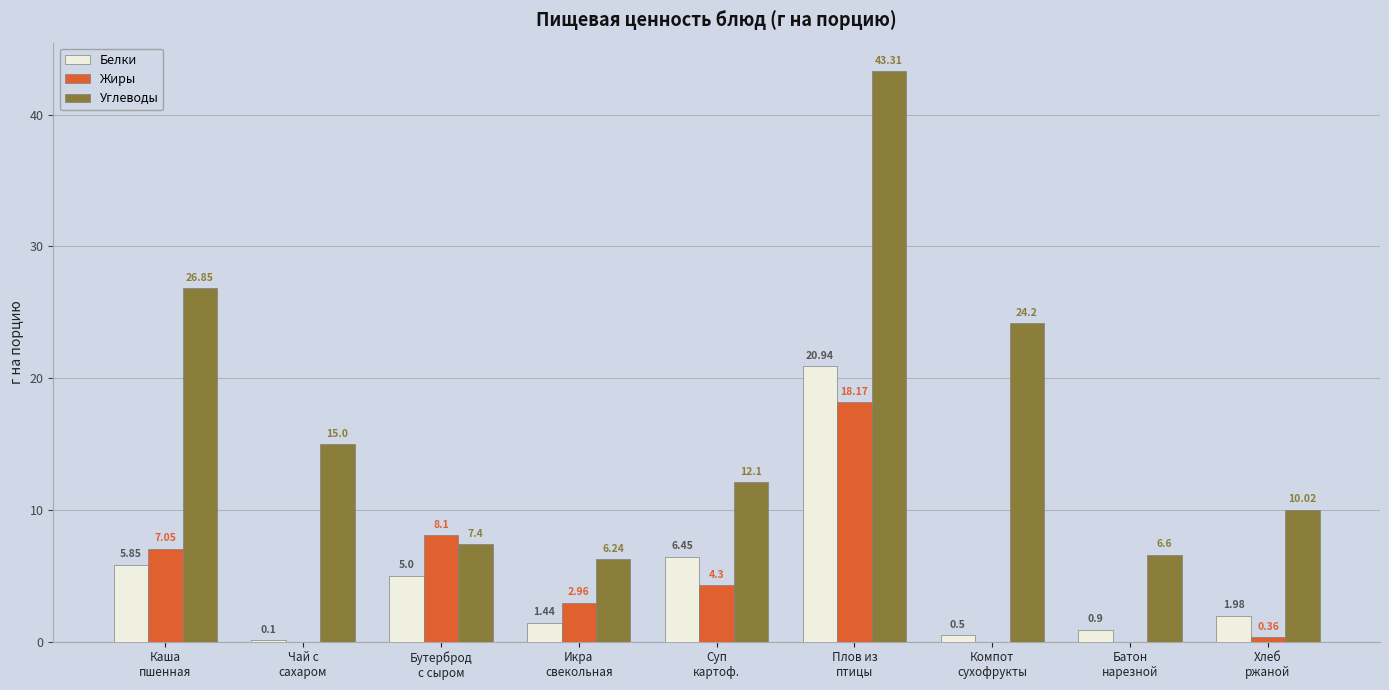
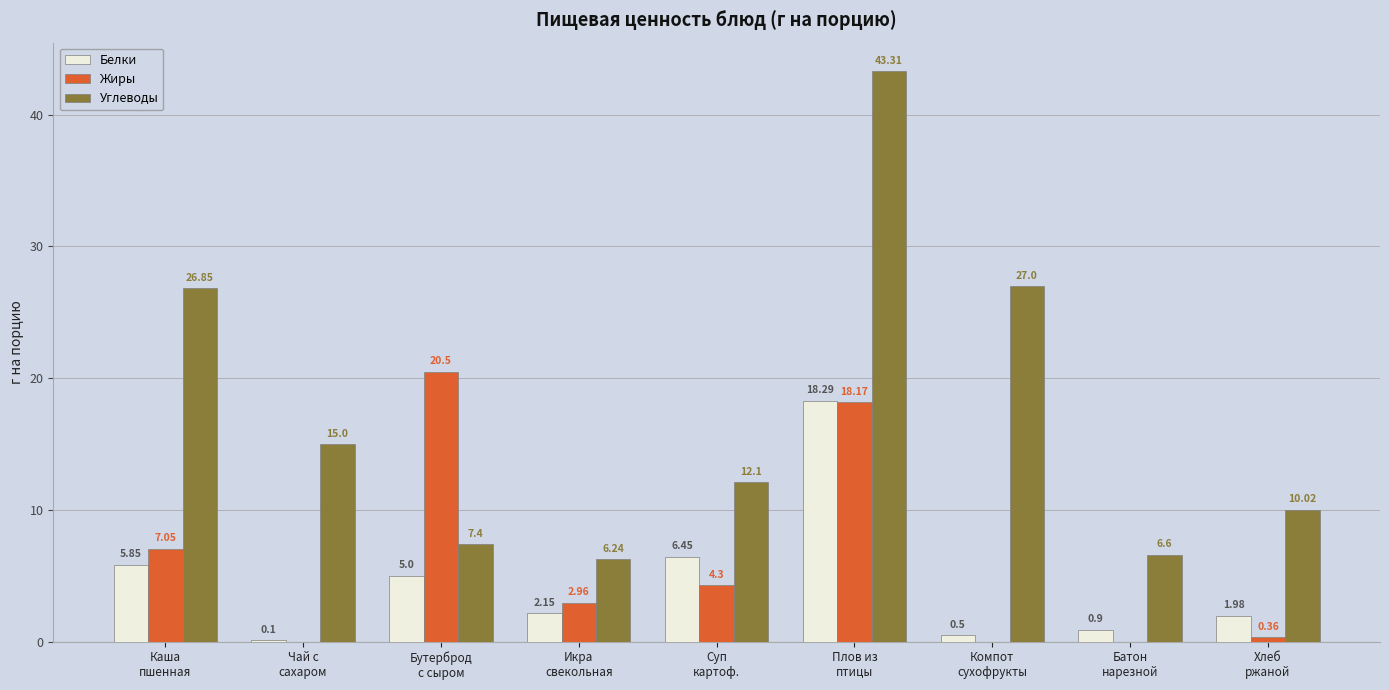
Жиры, Бутерброд с сыром: 8.1 -> 20.5
Белки, Икра свекольная: 1.44 -> 2.15
Белки, Плов из птицы: 20.94 -> 18.29
Углеводы, Компот сухофрукты: 24.2 -> 27.0
